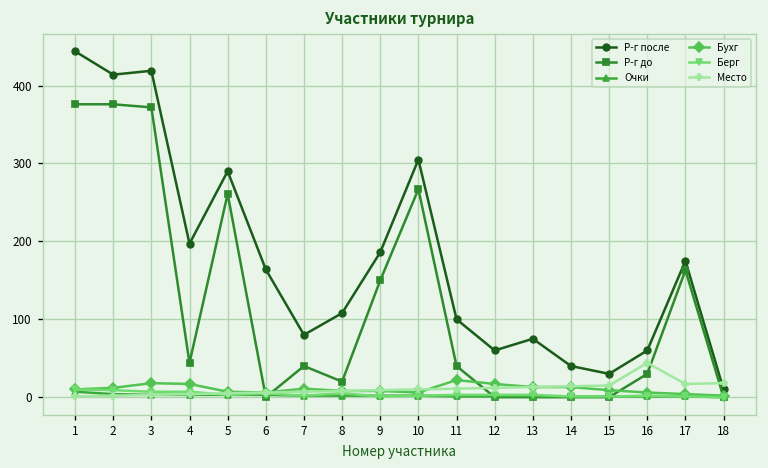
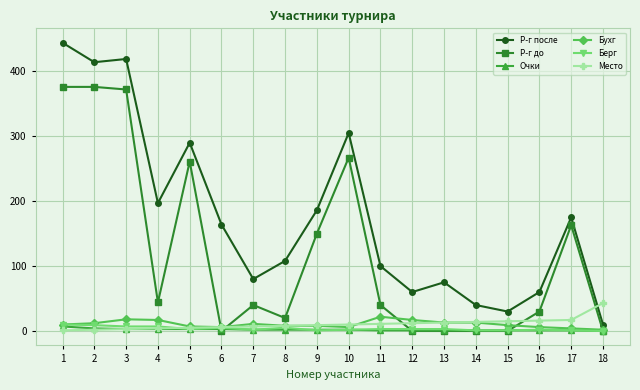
Место, 16: 40 -> 20
Место, 18: 20 -> 40
